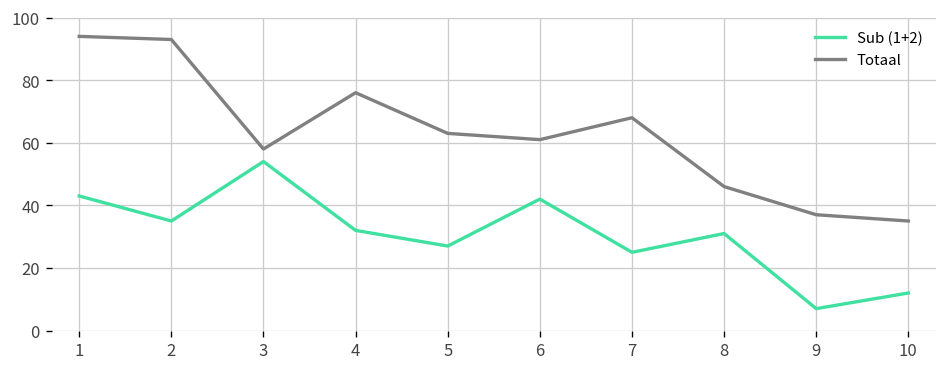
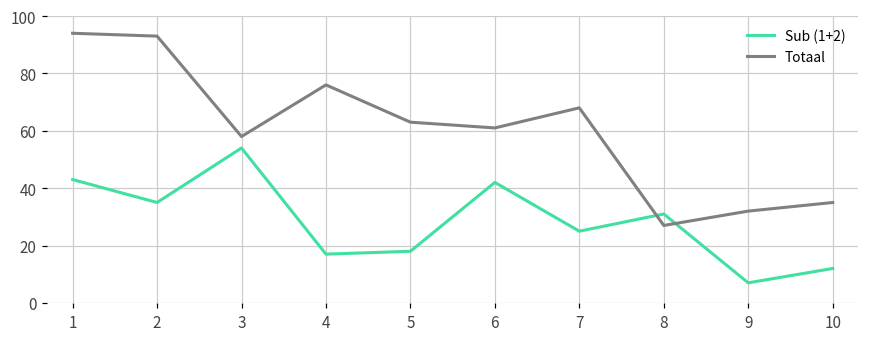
Sub (1+2), 4: 32 -> 17
Sub (1+2), 5: 27 -> 18
Totaal, 8: 46 -> 27
Totaal, 9: 37 -> 32
